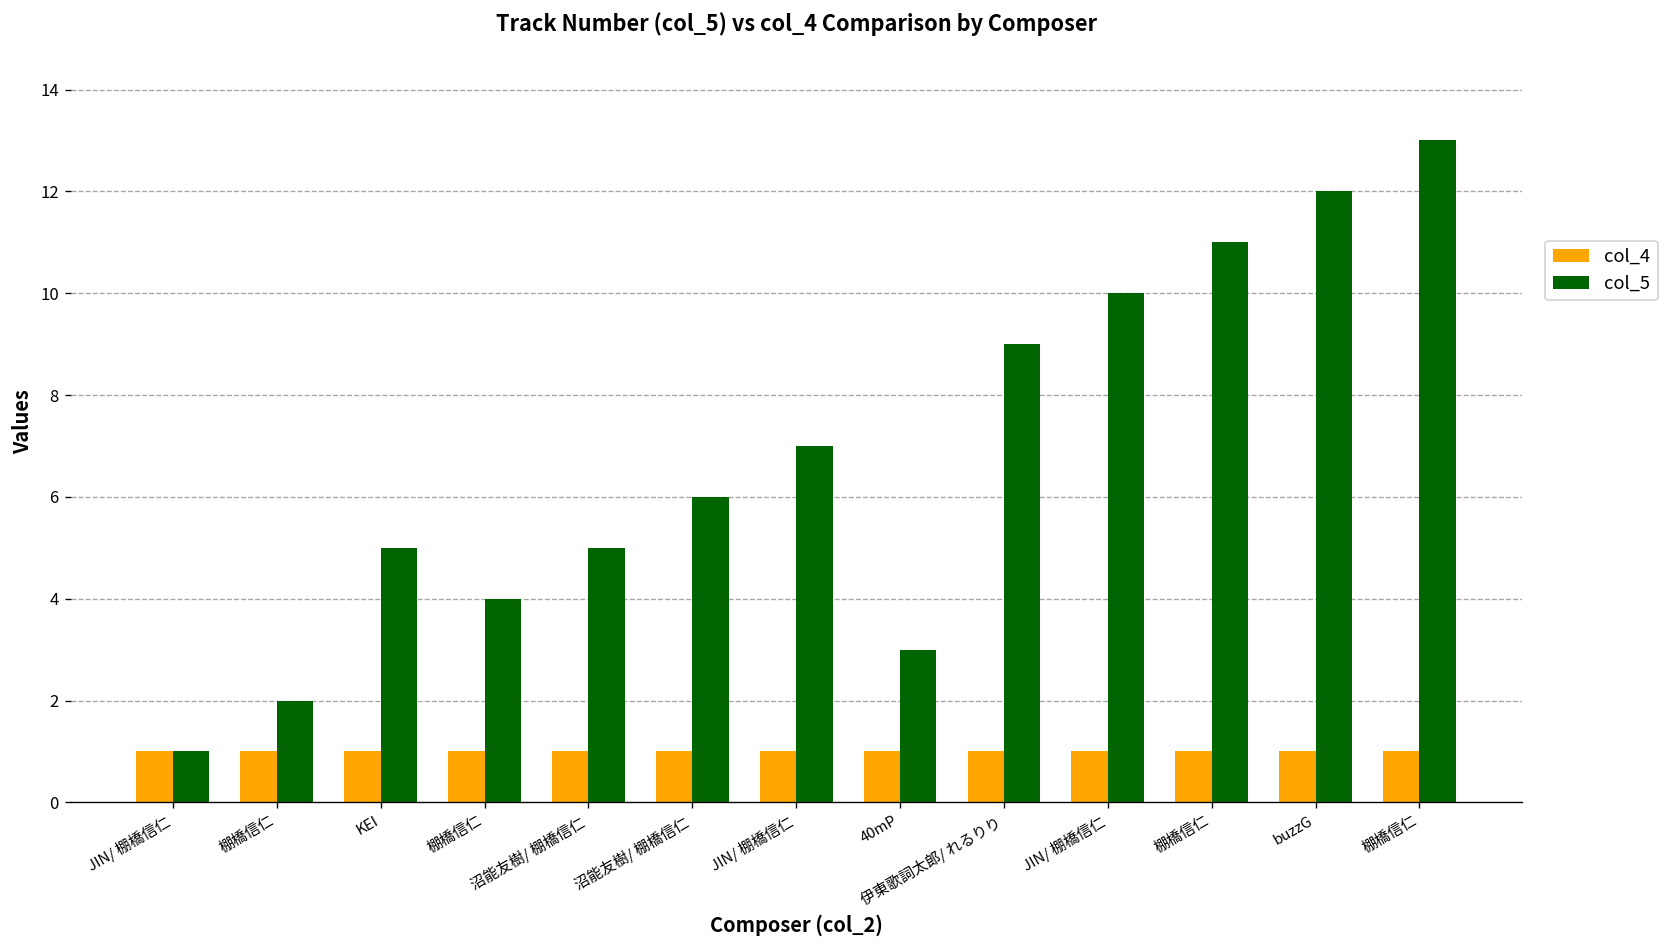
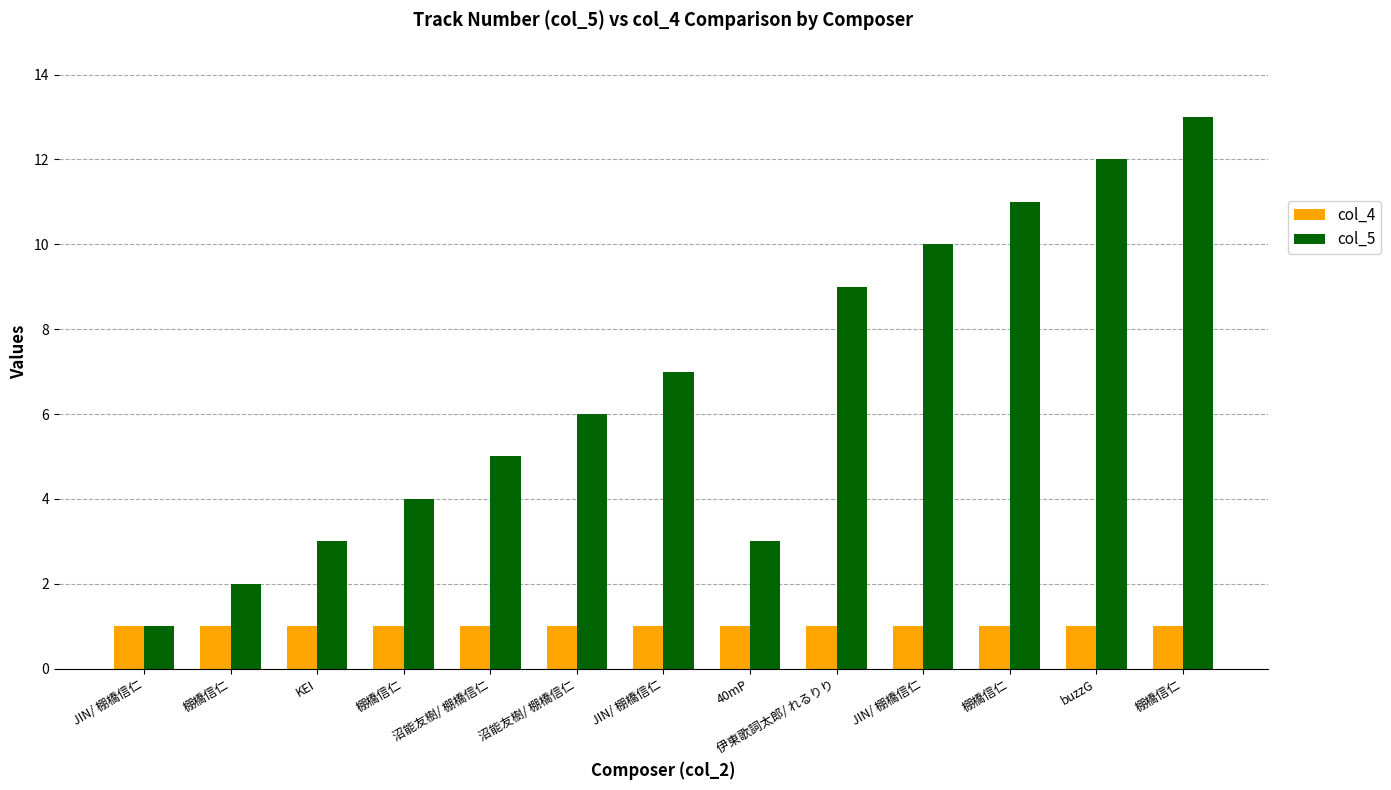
col_5, KEI: 5 -> 3
